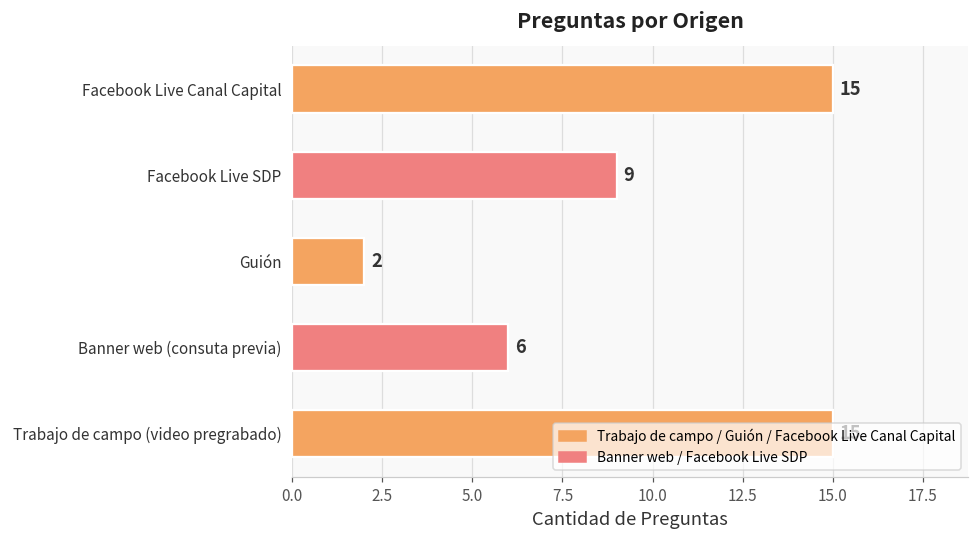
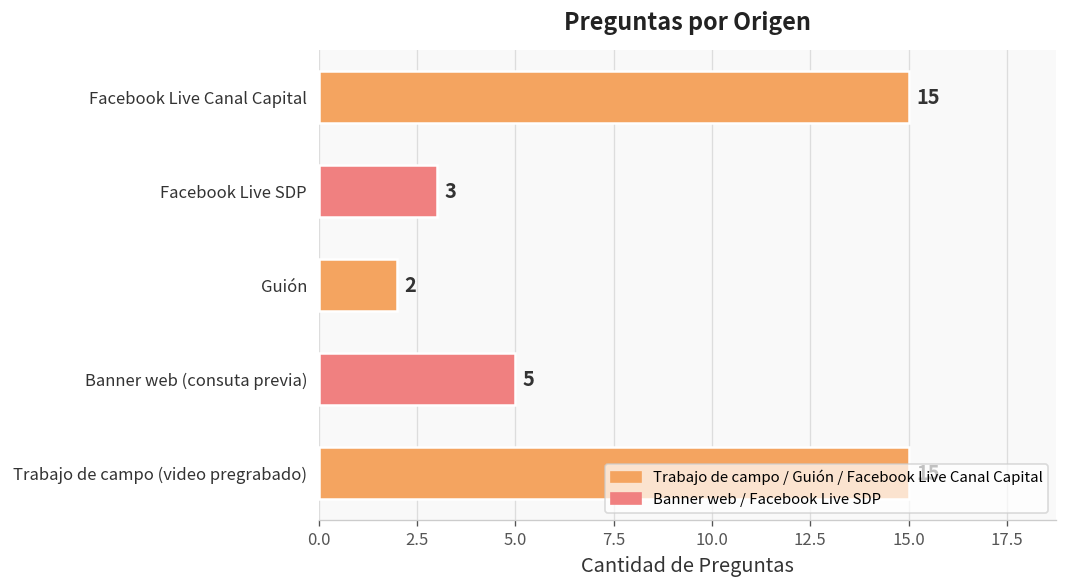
Facebook Live SDP: 9 -> 3
Banner web (consuta previa): 6 -> 5
